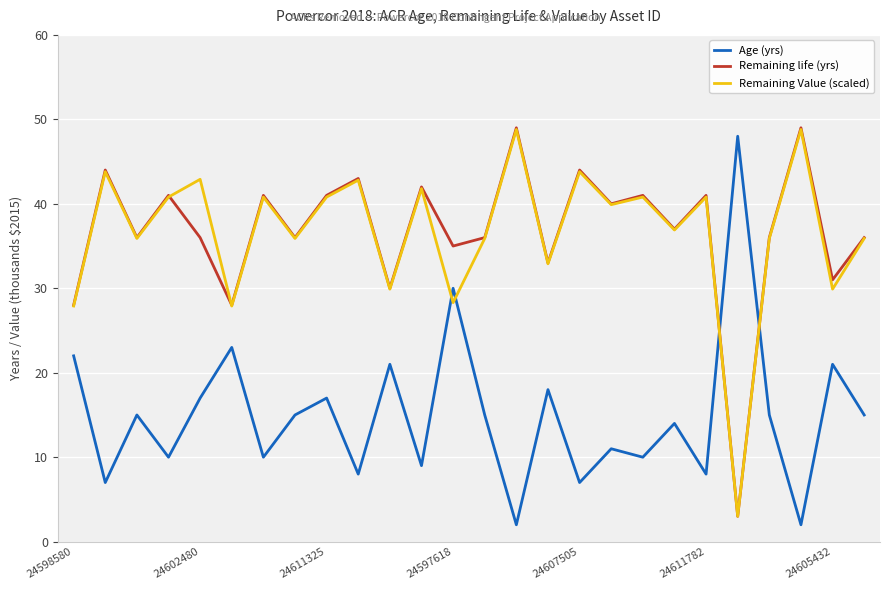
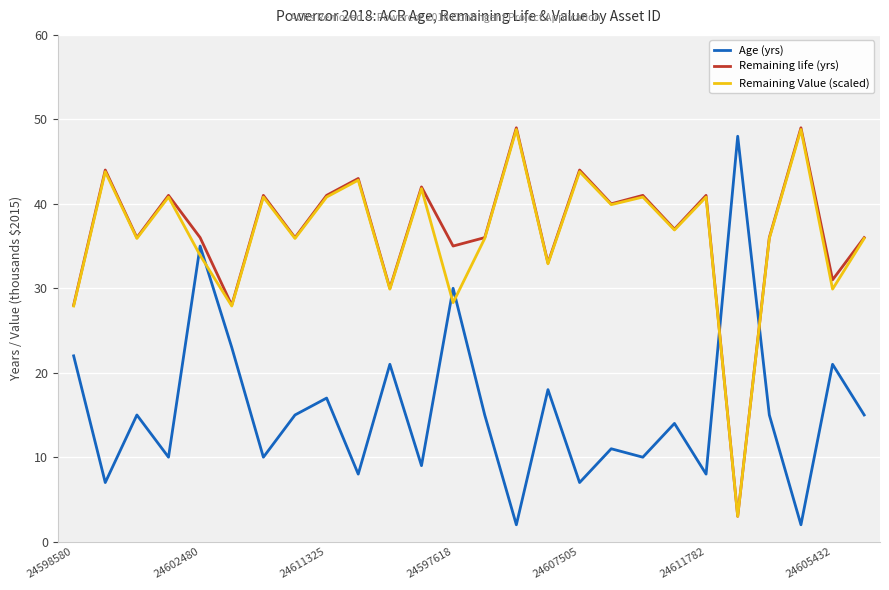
Age (yrs), 24602480: 17 -> 35
Remaining Value (scaled), 24602480: 43 -> 34
